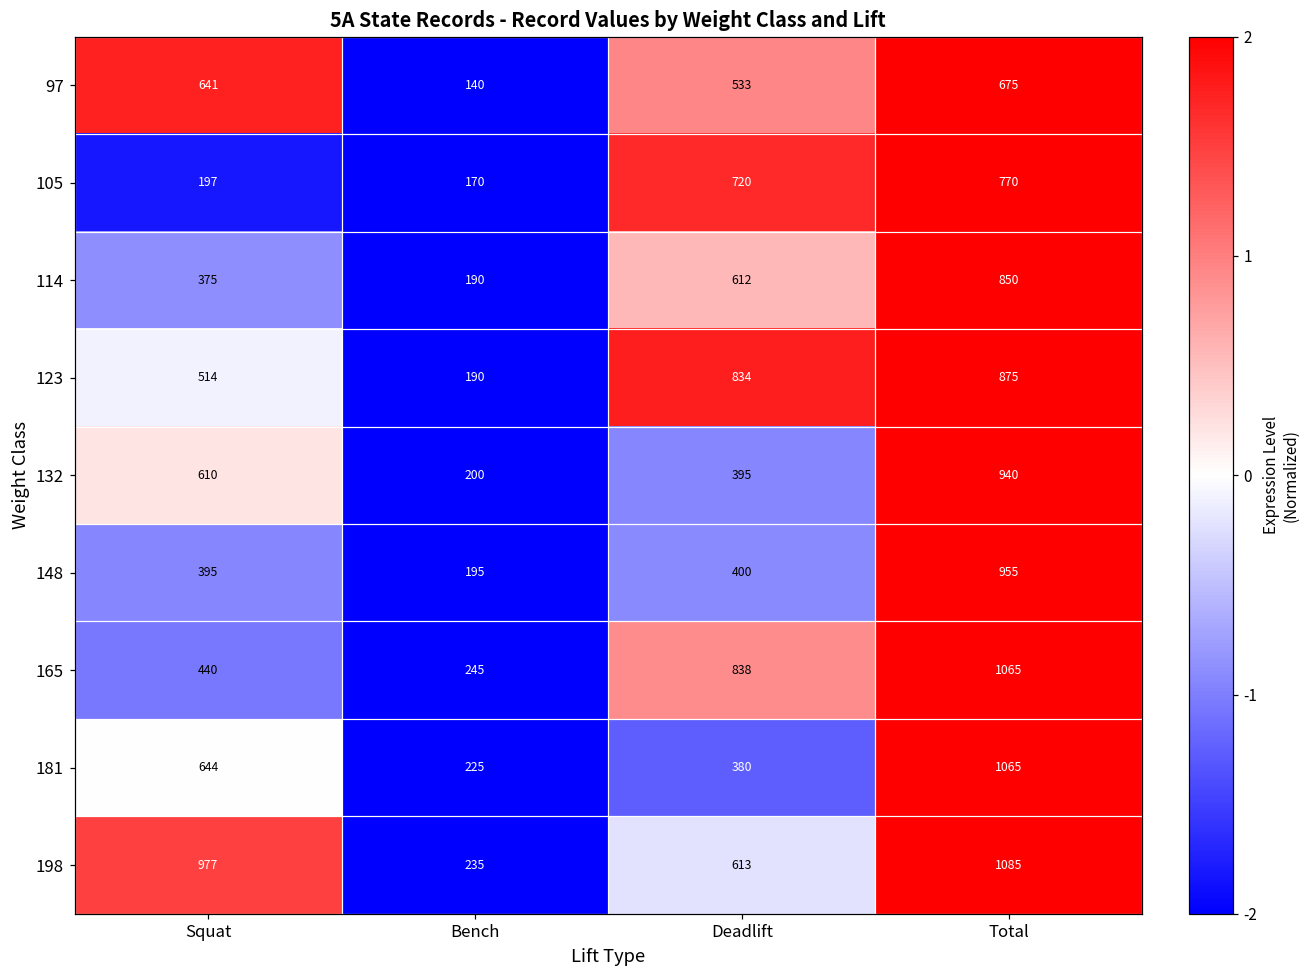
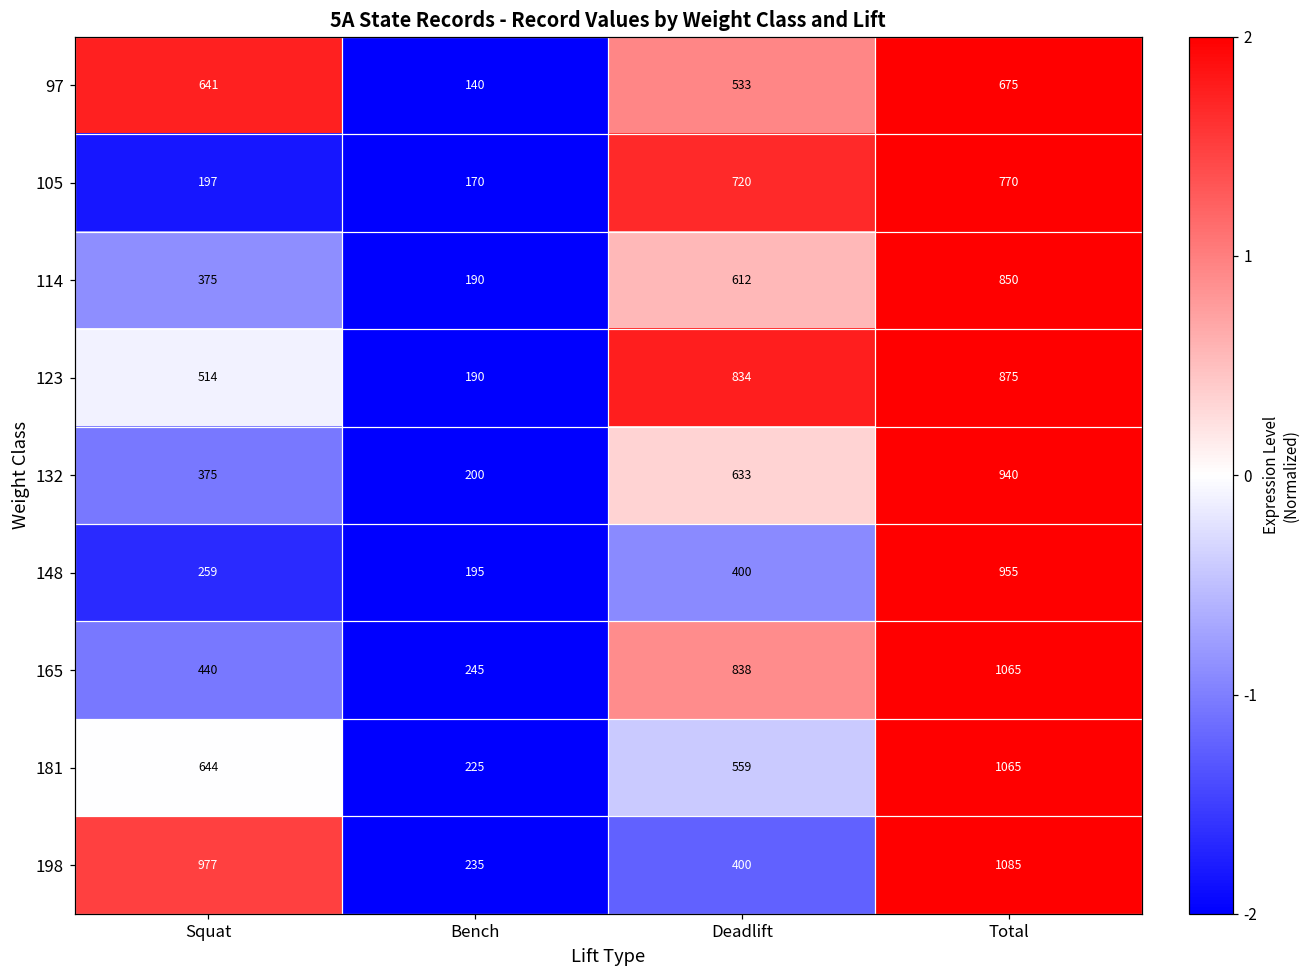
132, Squat: 610 -> 375
132, Deadlift: 395 -> 633
148, Squat: 395 -> 259
181, Deadlift: 380 -> 559
198, Deadlift: 613 -> 400
